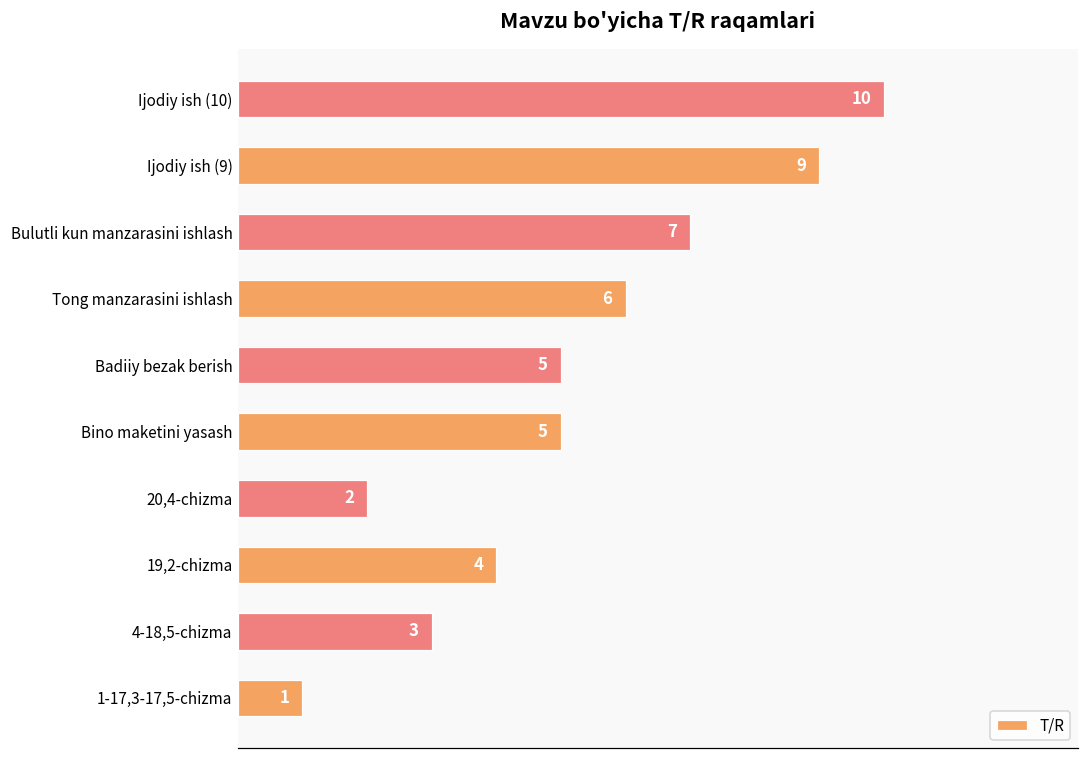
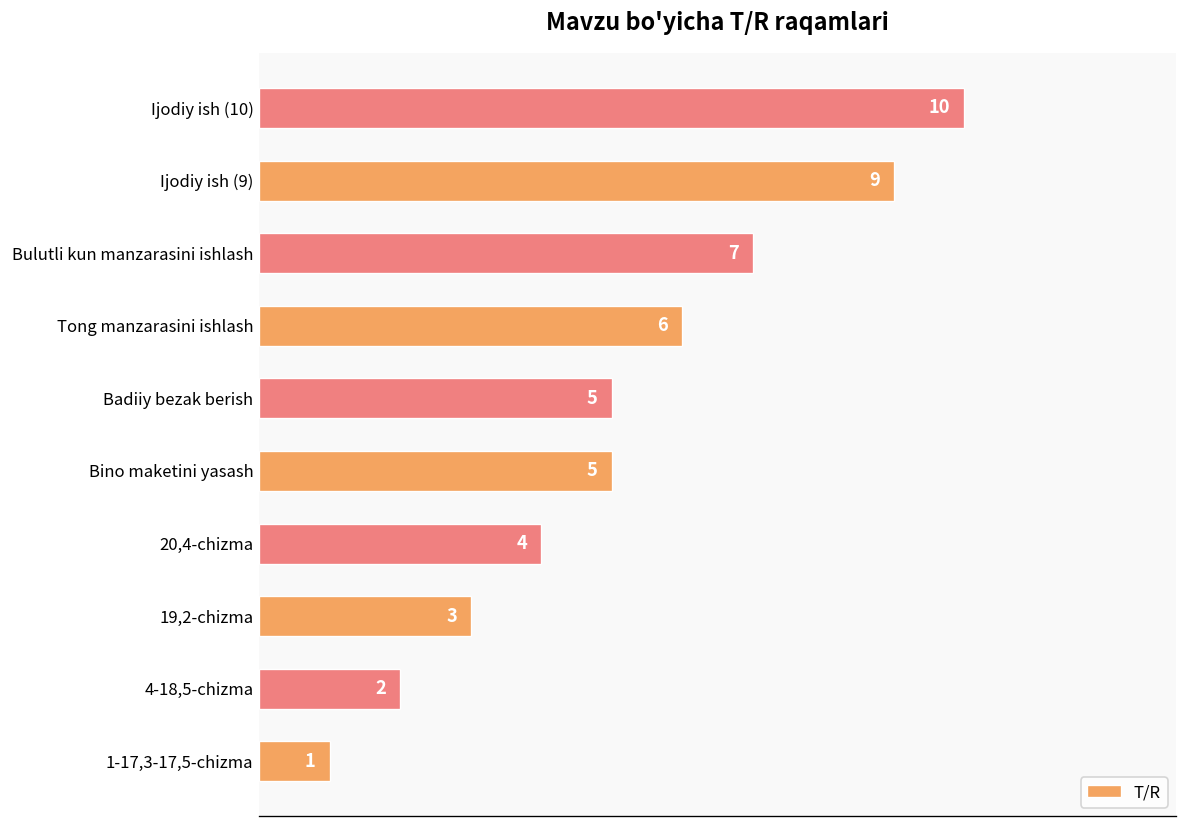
20,4-chizma: 2 -> 4
19,2-chizma: 4 -> 3
4-18,5-chizma: 3 -> 2
